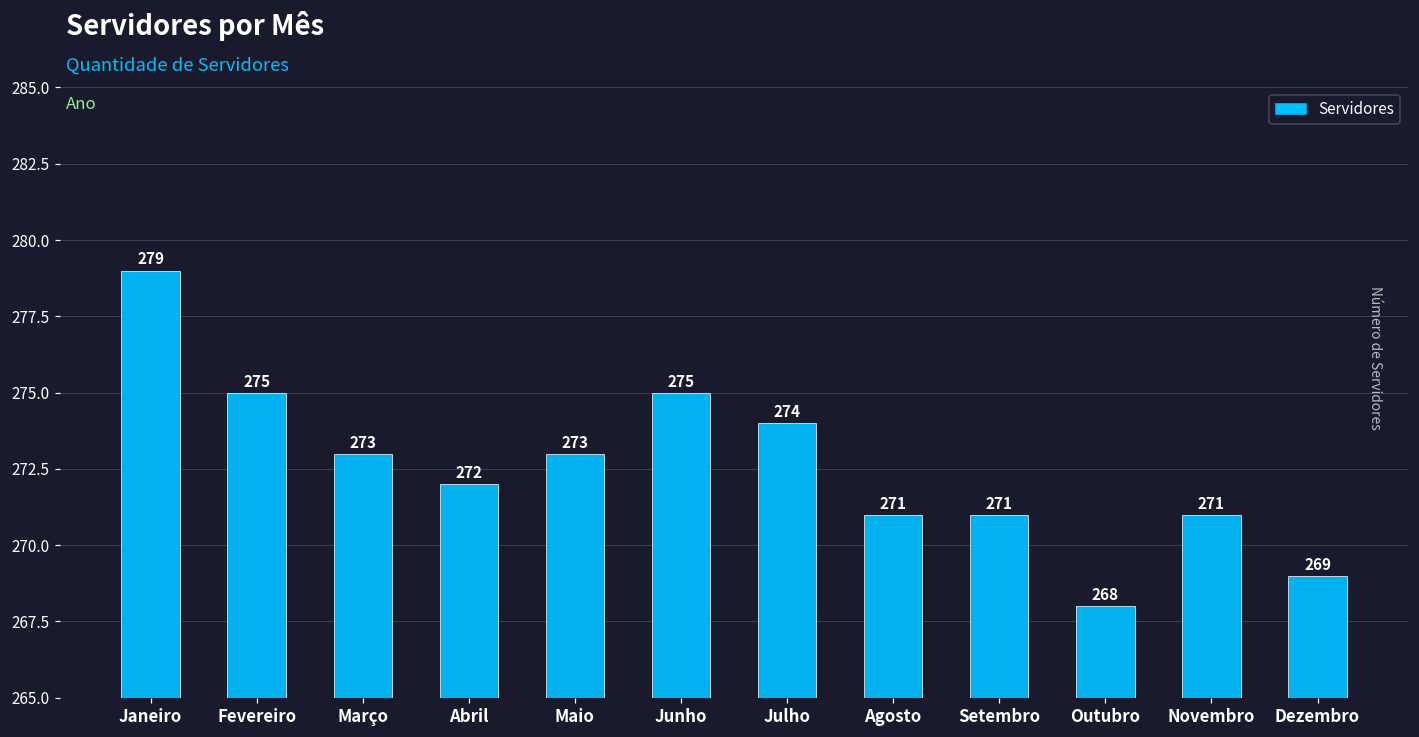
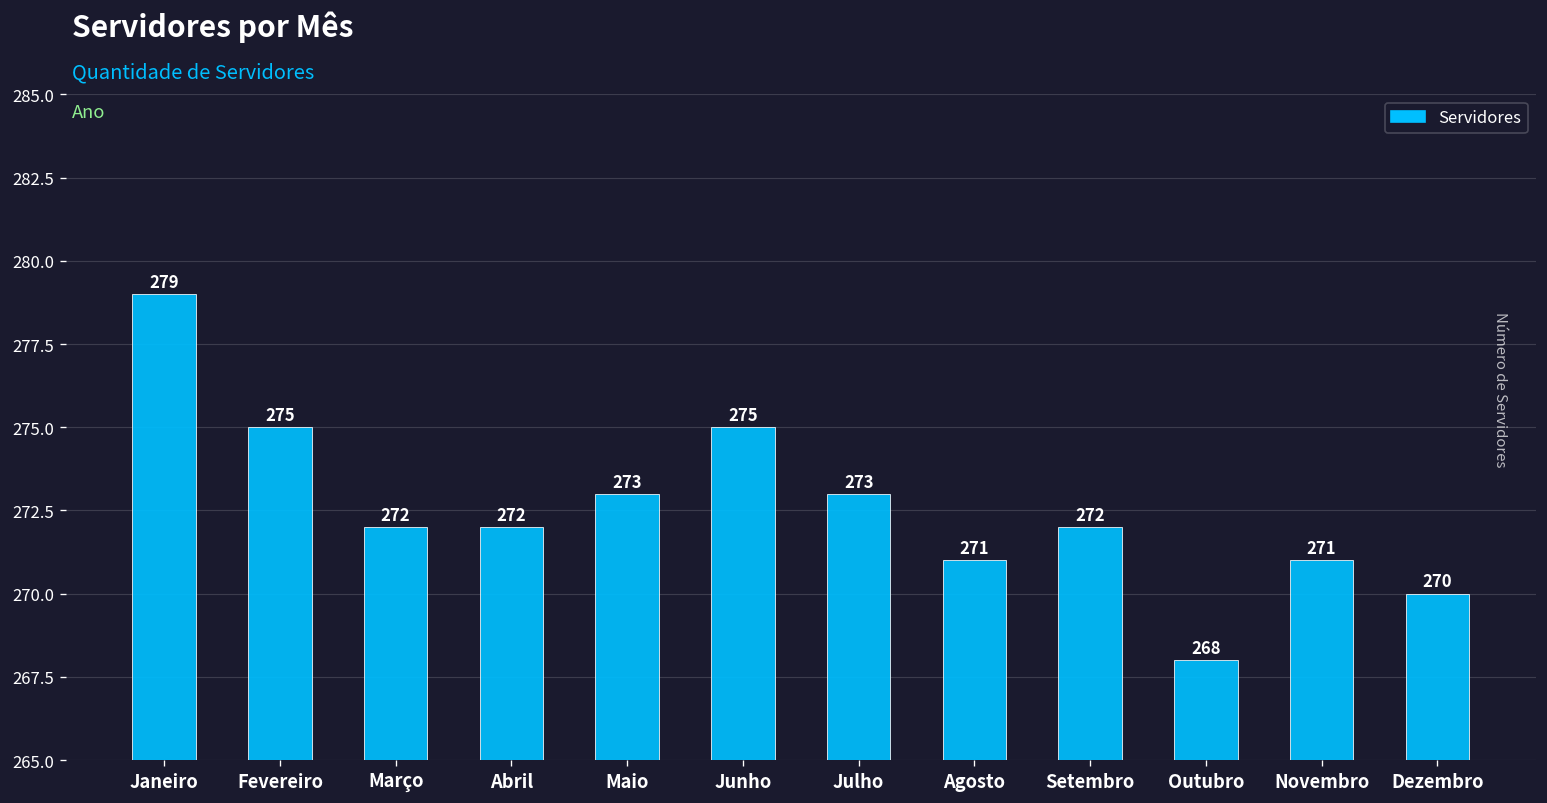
Março: 273 -> 272
Julho: 274 -> 273
Setembro: 271 -> 272
Dezembro: 269 -> 270
